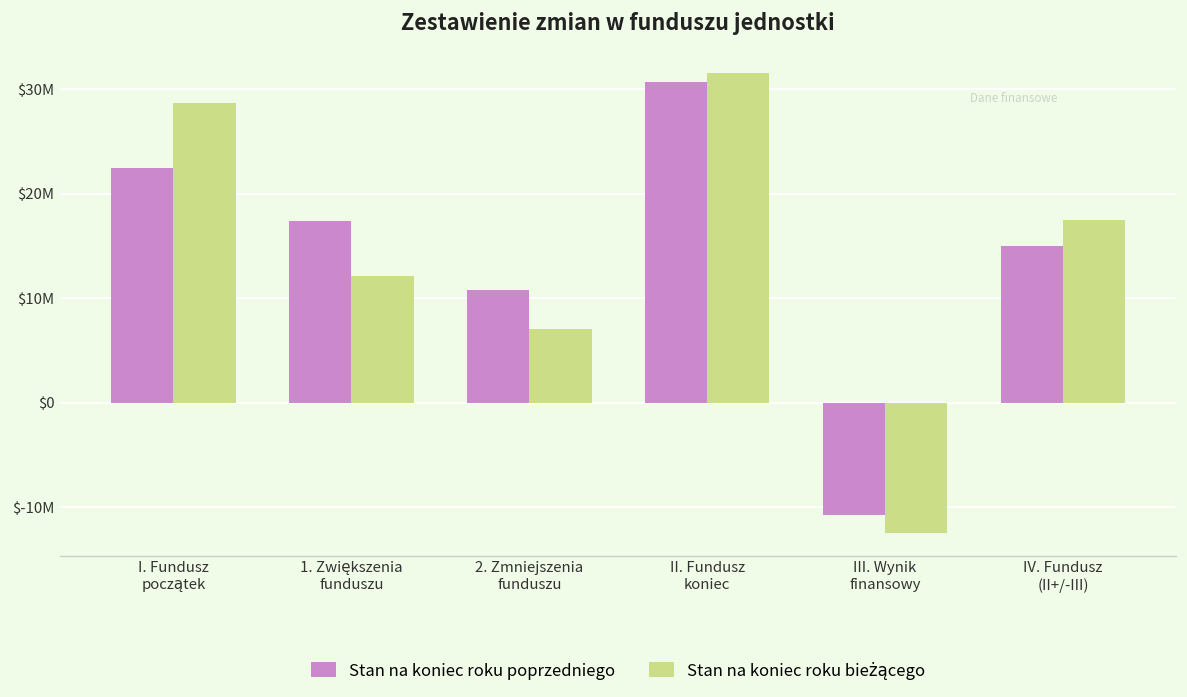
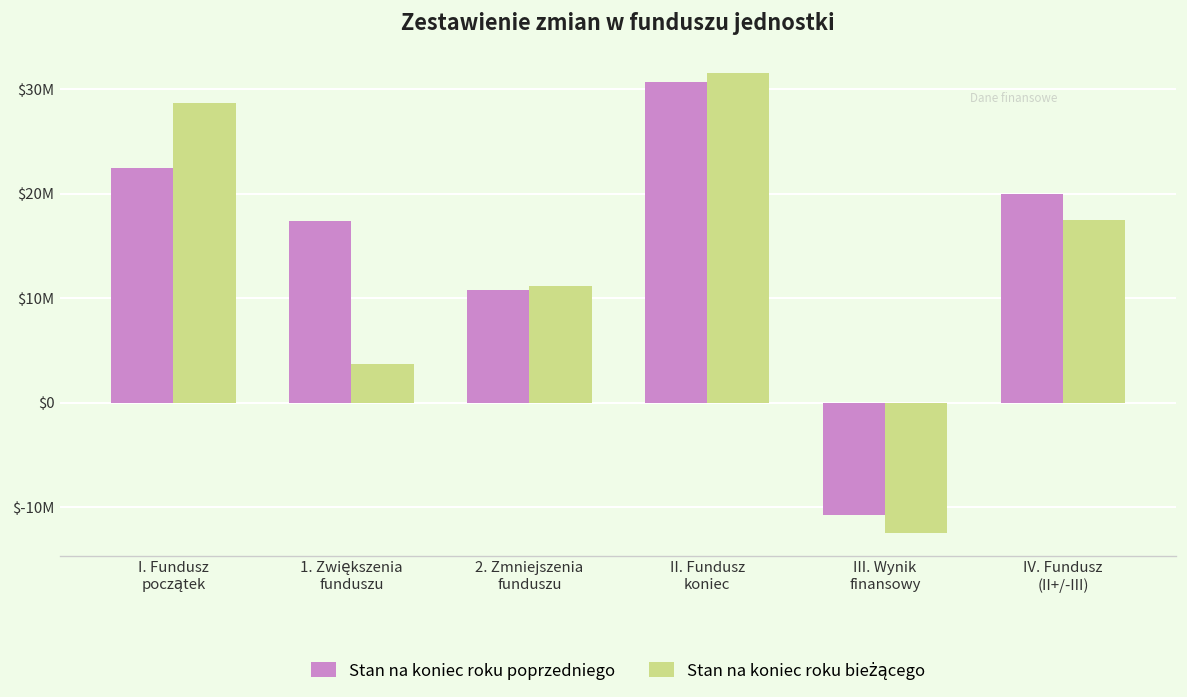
Stan na koniec roku bieżącego, 1. Zwiększenia funduszu: $12000000 -> $4000000
Stan na koniec roku bieżącego, 2. Zmniejszenia funduszu: $7000000 -> $11000000
Stan na koniec roku poprzedniego, IV. Fundusz (II+/-III): $15000000 -> $20000000
